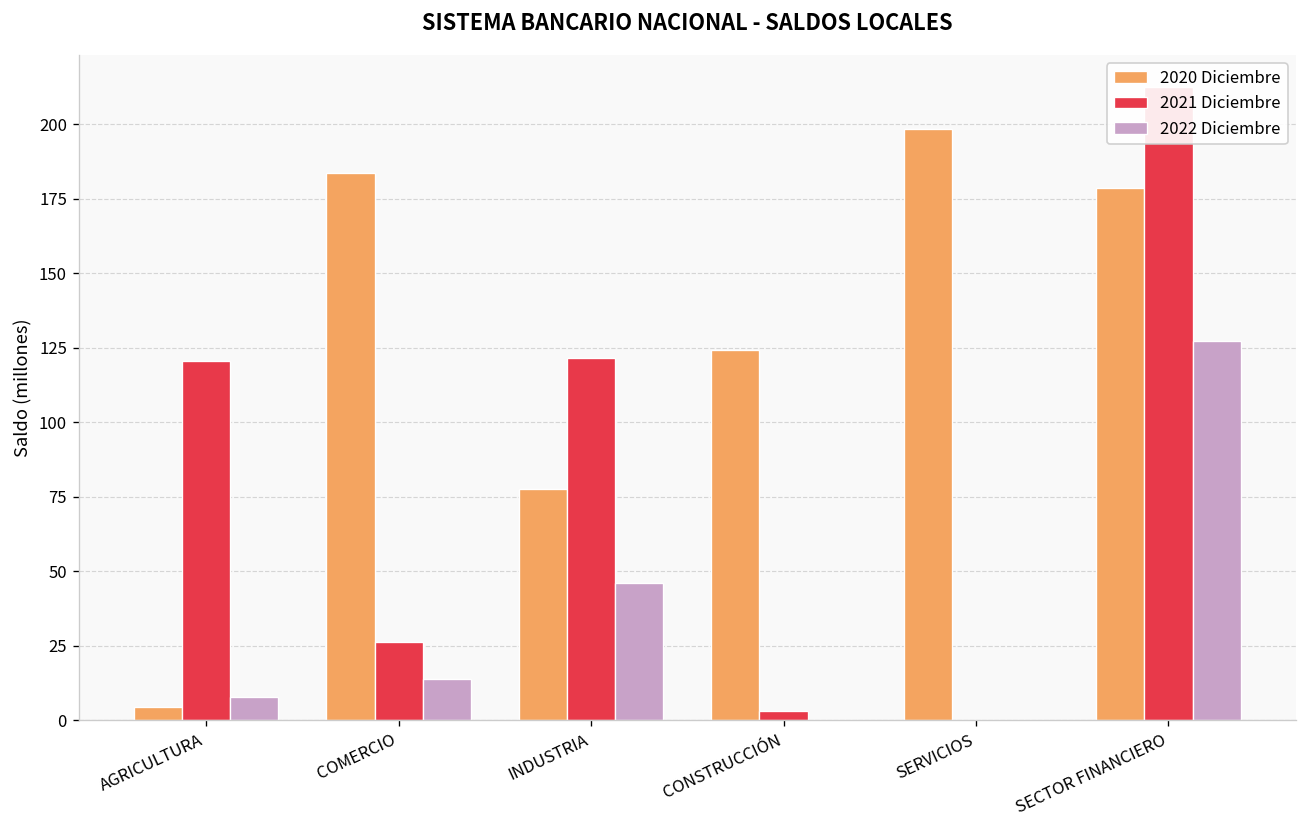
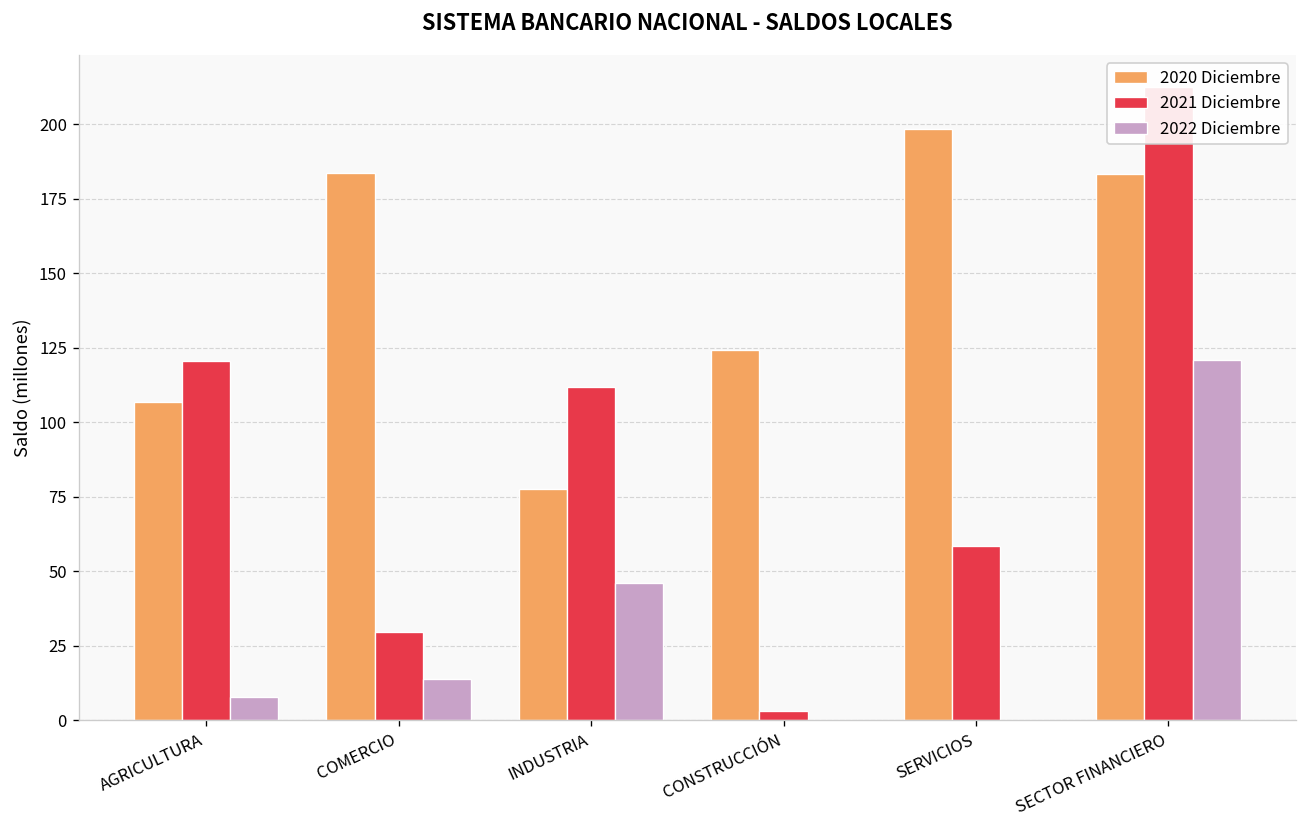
2020 Diciembre, AGRICULTURA: 4 -> 107
2021 Diciembre, COMERCIO: 26 -> 30
2021 Diciembre, INDUSTRIA: 122 -> 112
2021 Diciembre, SERVICIOS: 0 -> 58
2020 Diciembre, SECTOR FINANCIERO: 178 -> 183
2022 Diciembre, SECTOR FINANCIERO: 127 -> 121
